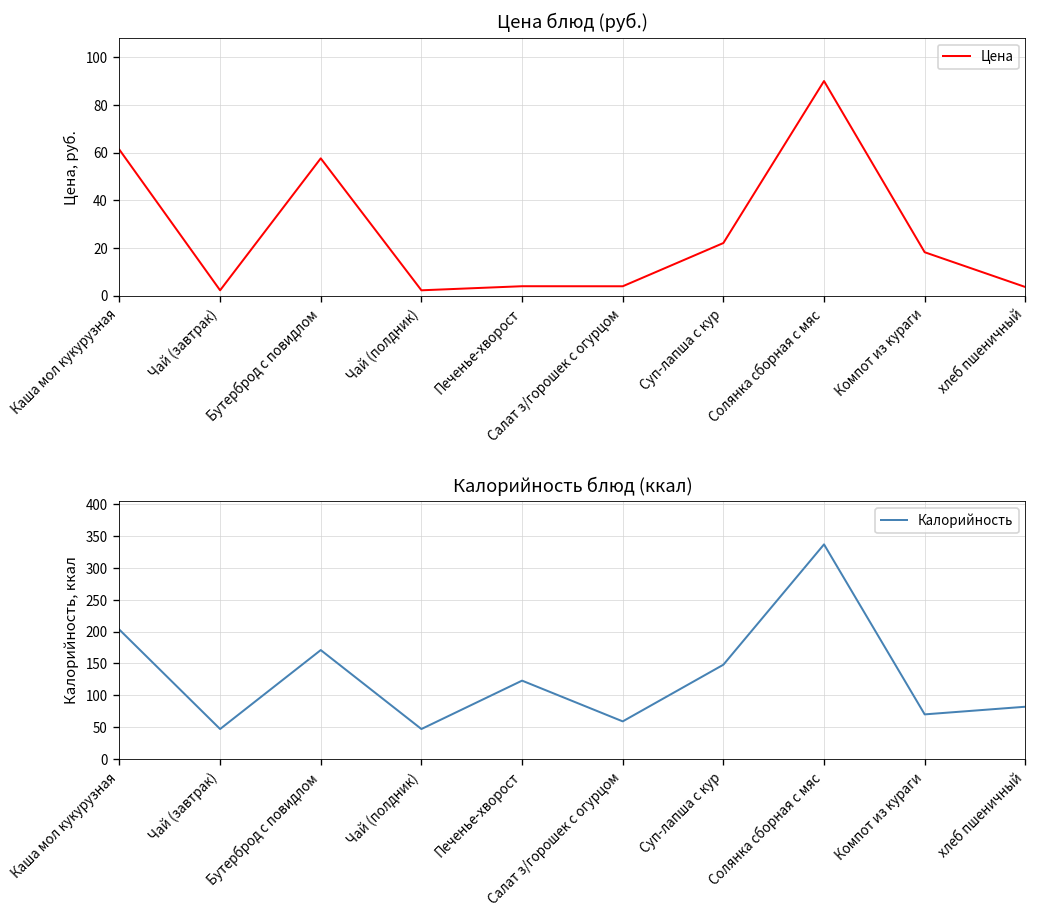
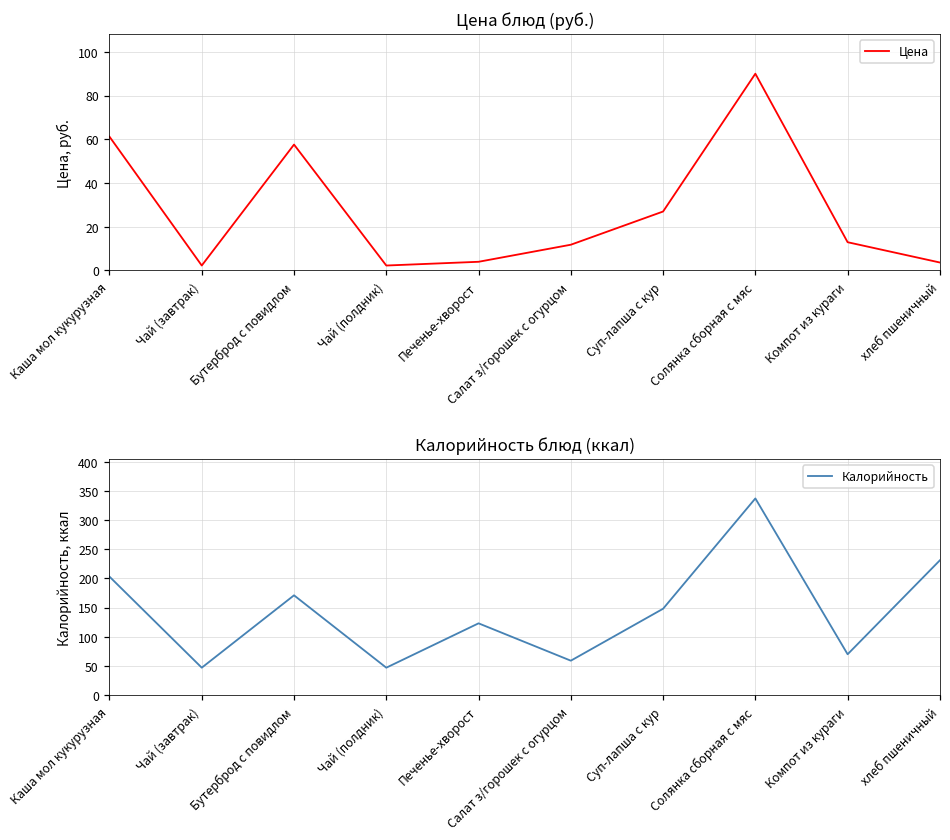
Цена блюд (руб.), Салат з/горошек с огурцом: 4 -> 12
Цена блюд (руб.), Суп-лапша с кур: 22 -> 27
Цена блюд (руб.), Компот из кураги: 18 -> 13
Калорийность блюд (ккал), хлеб пшеничный: 80 -> 230
